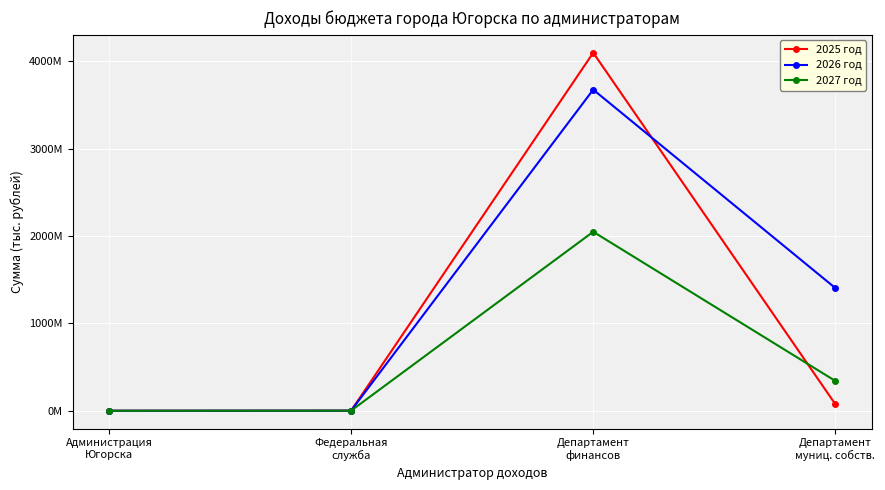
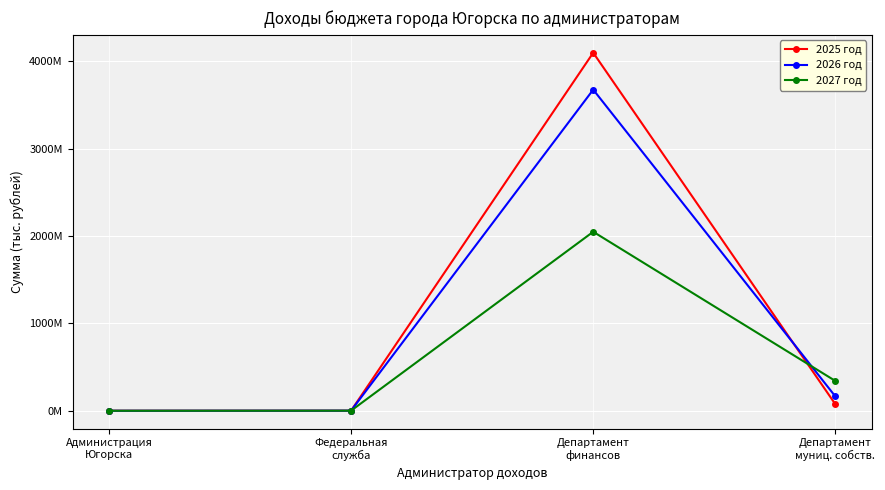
2026 год, Департамент муниц. собств.: 1400000000 -> 200000000
